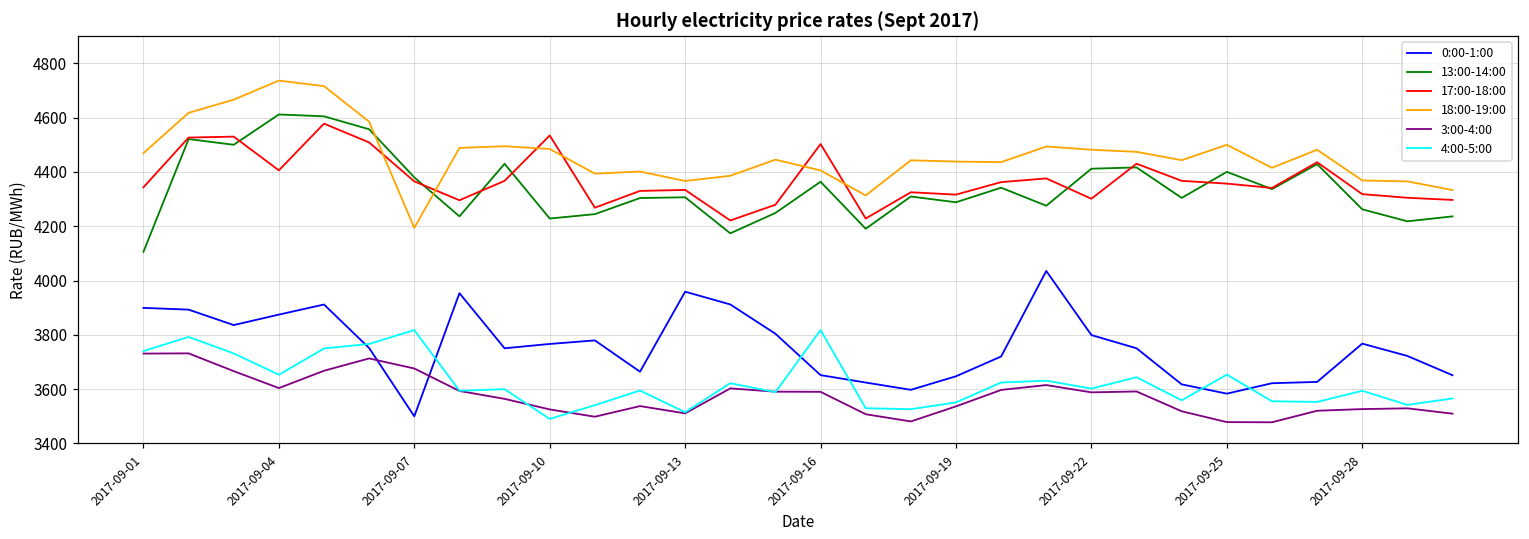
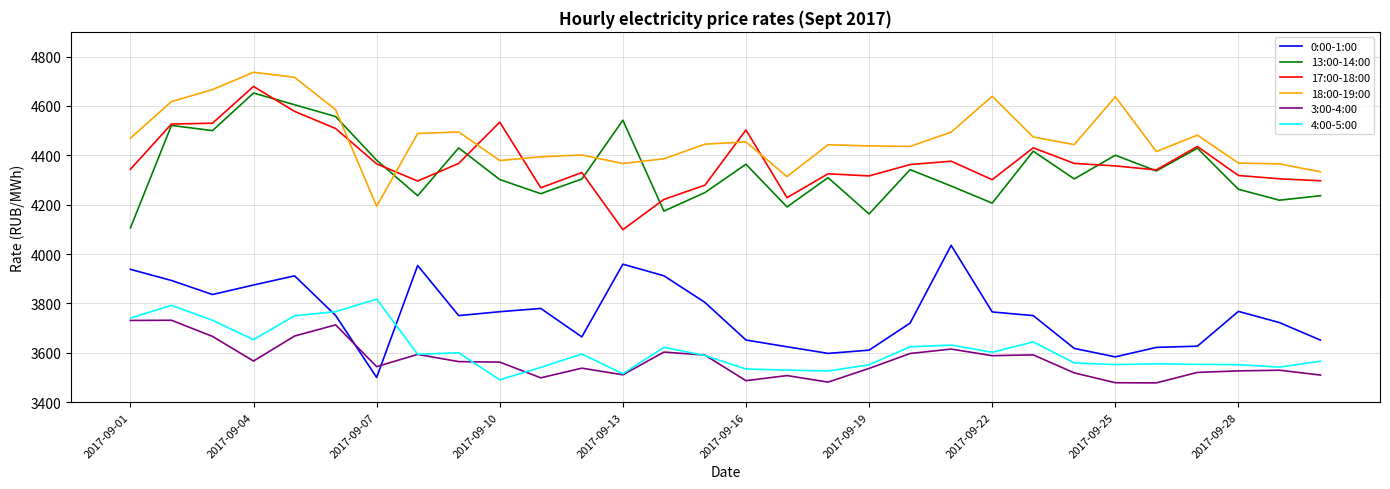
0:00-1:00, 2017-09-01: 3900 -> 3940
13:00-14:00, 2017-09-04: 4610 -> 4650
17:00-18:00, 2017-09-04: 4410 -> 4680
3:00-4:00, 2017-09-04: 3600 -> 3570
3:00-4:00, 2017-09-07: 3680 -> 3540
13:00-14:00, 2017-09-10: 4230 -> 4300
18:00-19:00, 2017-09-10: 4480 -> 4380
3:00-4:00, 2017-09-10: 3530 -> 3560
13:00-14:00, 2017-09-13: 4310 -> 4540
17:00-18:00, 2017-09-13: 4330 -> 4100
18:00-19:00, 2017-09-16: 4410 -> 4450
3:00-4:00, 2017-09-16: 3590 -> 3490
4:00-5:00, 2017-09-16: 3820 -> 3530
0:00-1:00, 2017-09-19: 3650 -> 3610
13:00-14:00, 2017-09-19: 4290 -> 4160
0:00-1:00, 2017-09-22: 3800 -> 3770
13:00-14:00, 2017-09-22: 4410 -> 4210
18:00-19:00, 2017-09-22: 4480 -> 4640
18:00-19:00, 2017-09-25: 4500 -> 4640
4:00-5:00, 2017-09-25: 3650 -> 3550
4:00-5:00, 2017-09-28: 3590 -> 3550
